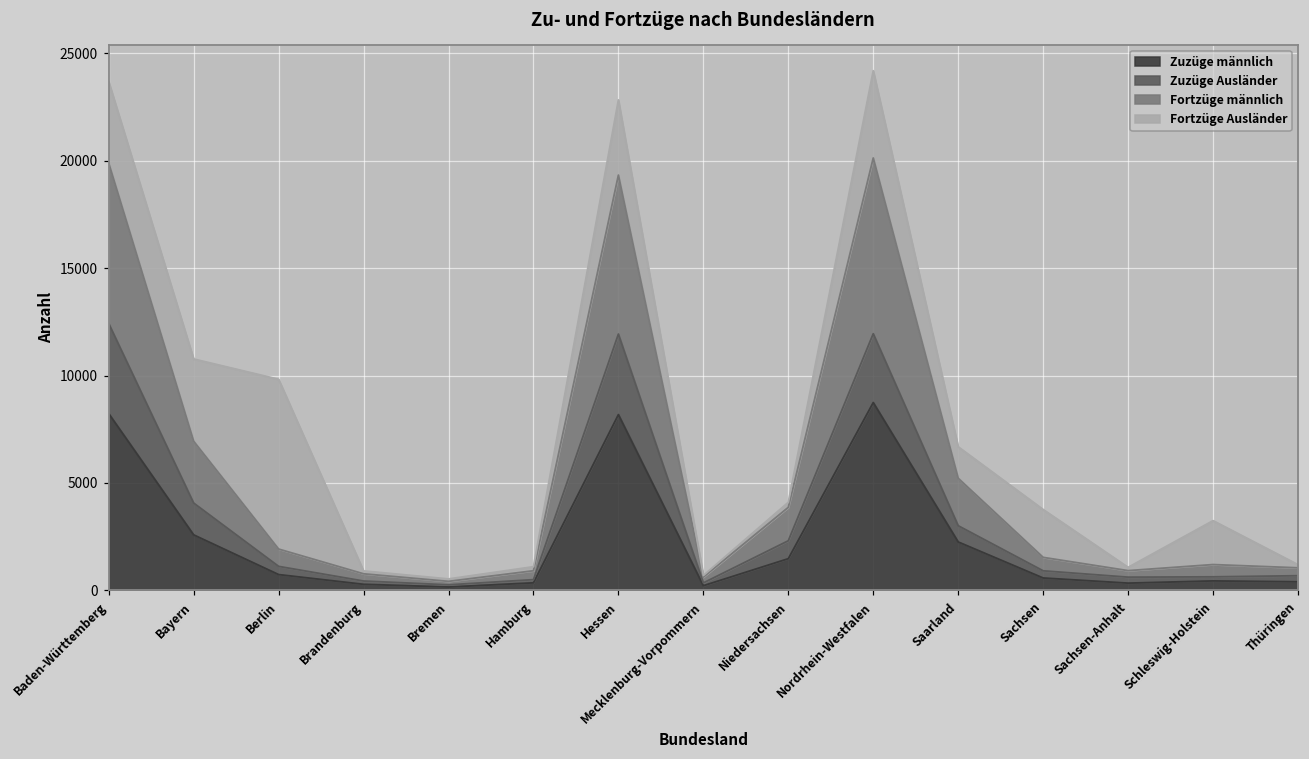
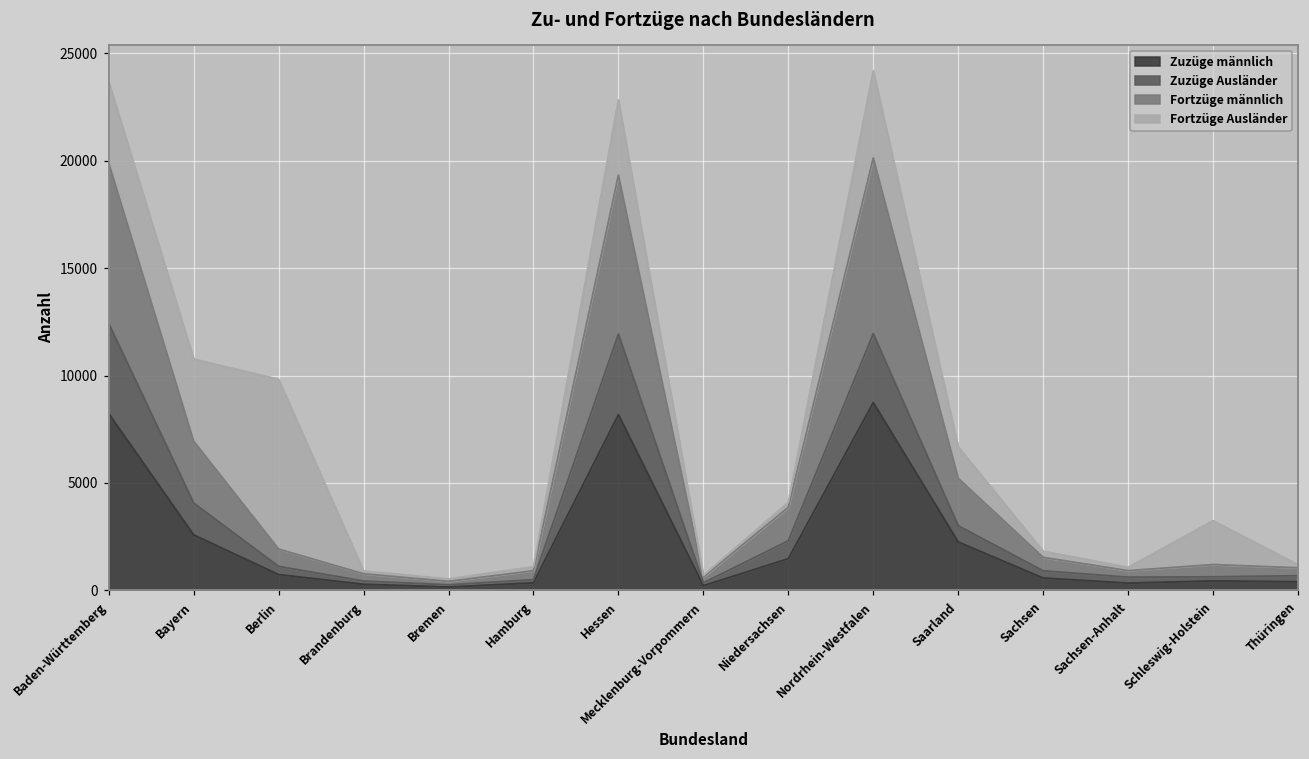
Fortzüge Ausländer, Sachsen: 2200 -> 300
